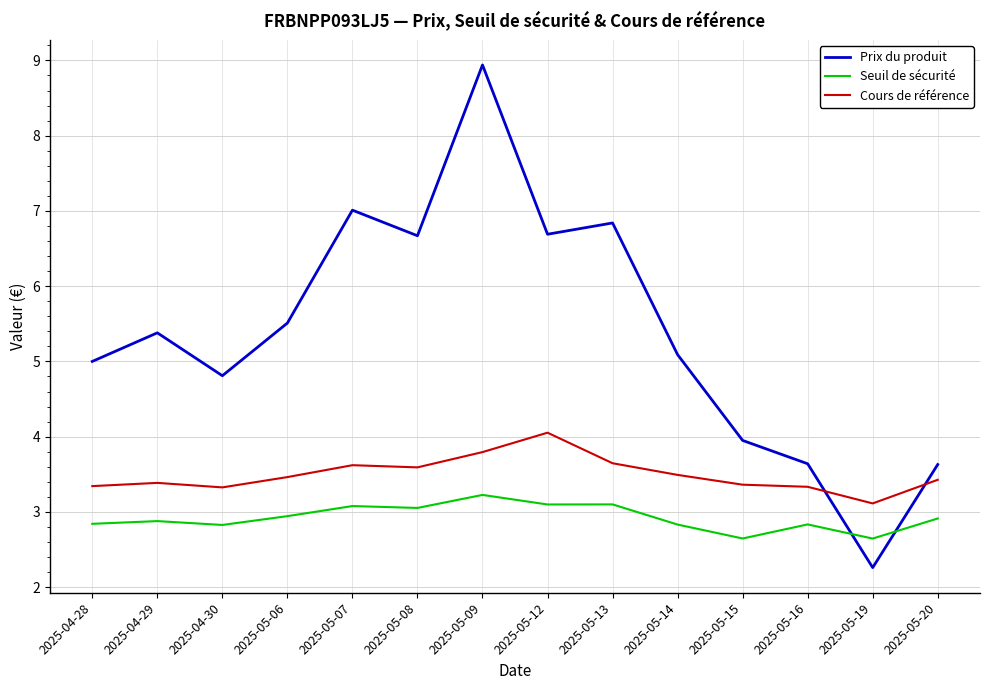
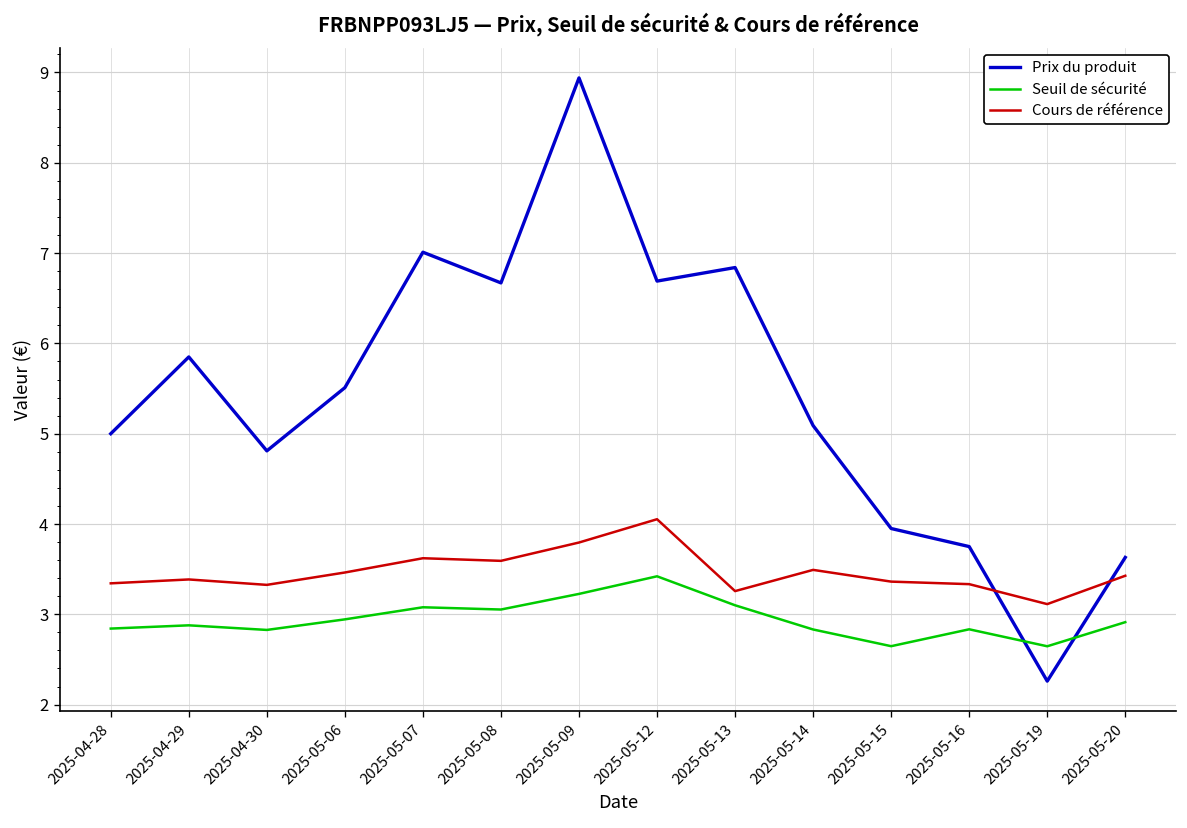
Prix du produit, 2025-04-29: 5.4 -> 5.9
Seuil de sécurité, 2025-05-12: 3.1 -> 3.4
Cours de référence, 2025-05-13: 3.6 -> 3.3
Prix du produit, 2025-05-16: 3.6 -> 3.8
